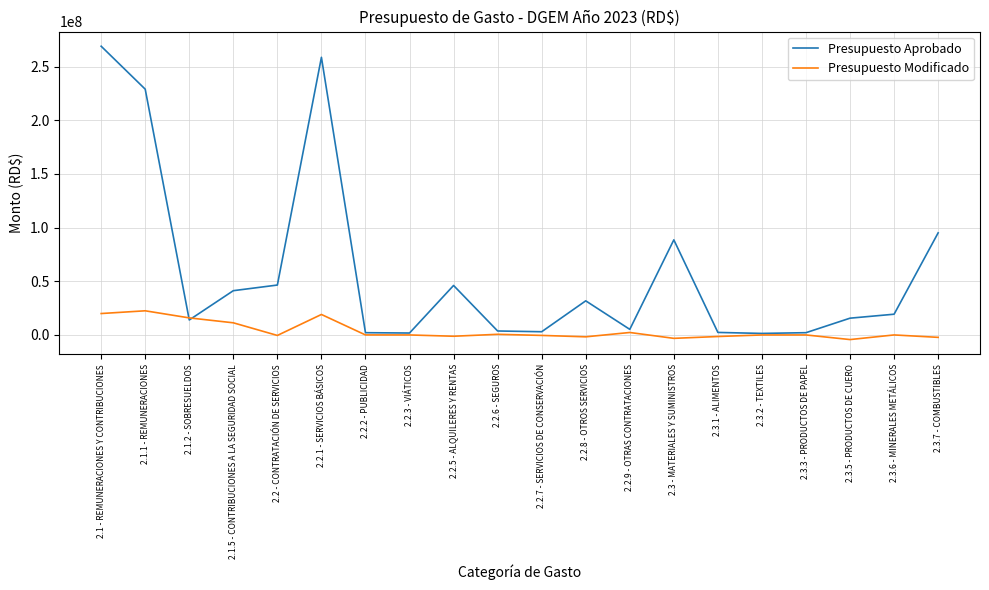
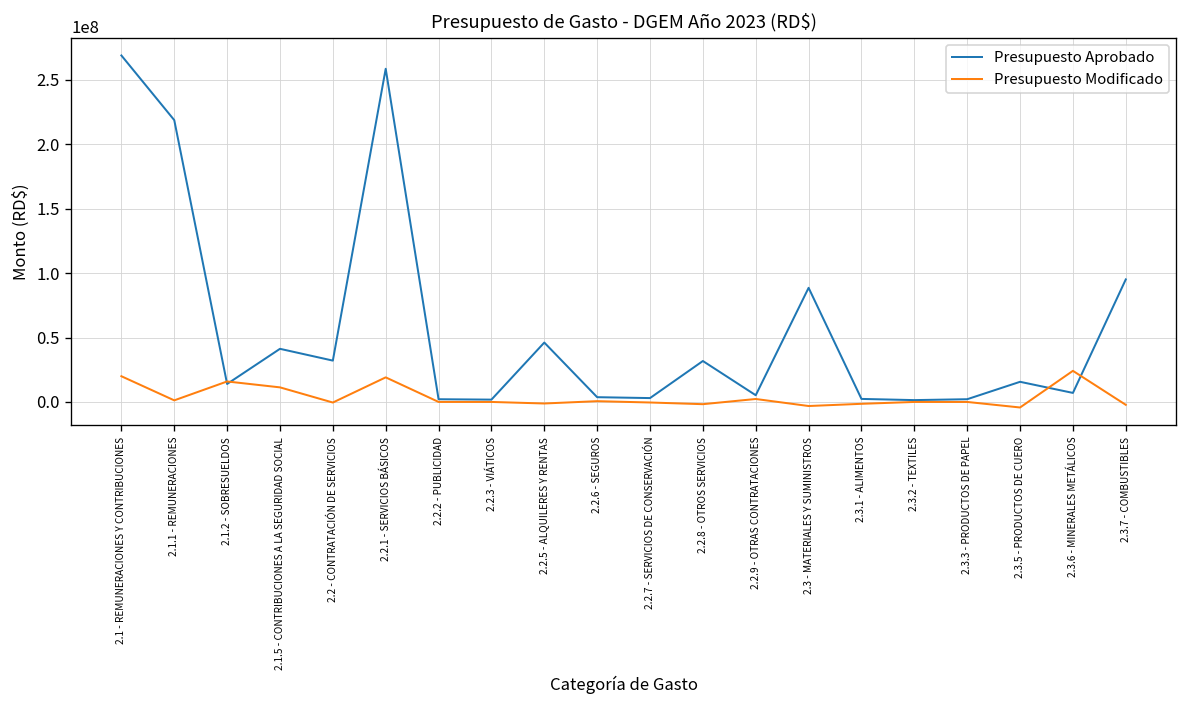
Presupuesto Aprobado, 2.1.1 - REMUNERACIONES: 229000000 -> 219000000
Presupuesto Modificado, 2.1.1 - REMUNERACIONES: 22000000 -> 1000000
Presupuesto Aprobado, 2.2 - CONTRATACIÓN DE SERVICIOS: 46000000 -> 32000000
Presupuesto Aprobado, 2.3.6 - MINERALES METÁLICOS: 19000000 -> 7000000
Presupuesto Modificado, 2.3.6 - MINERALES METÁLICOS: 0 -> 24000000
